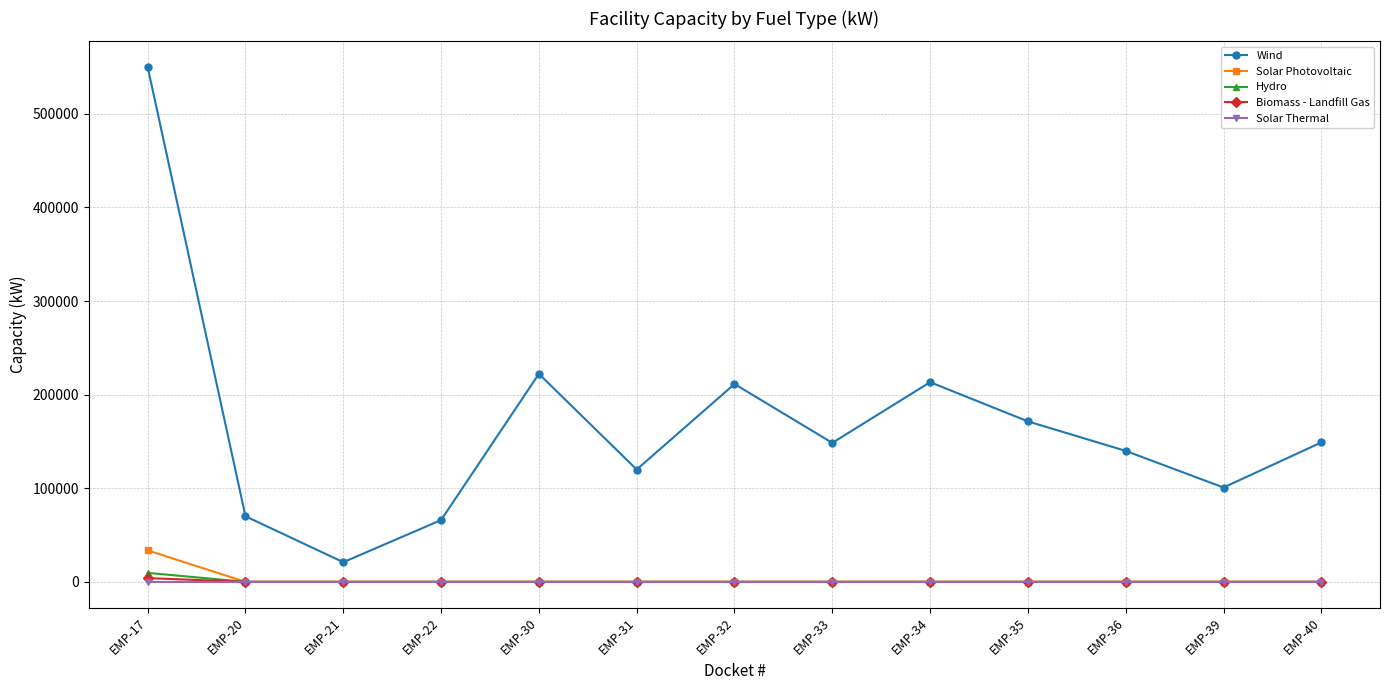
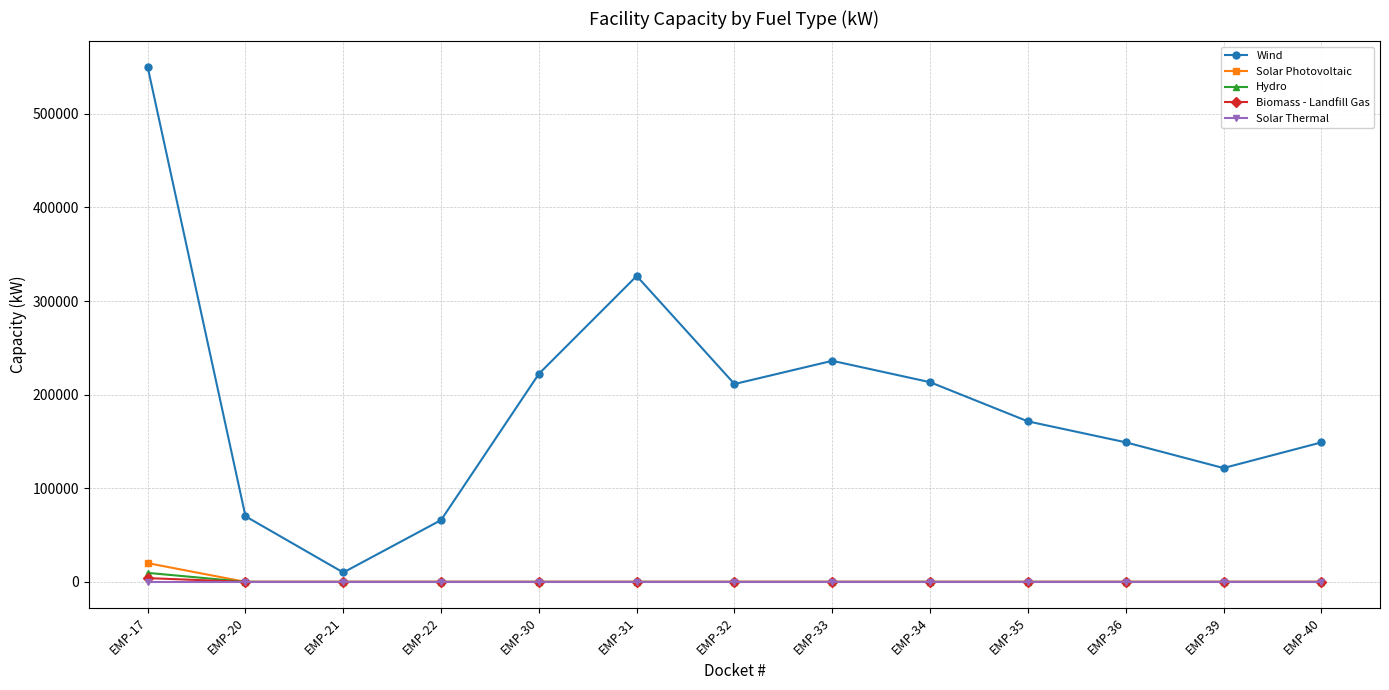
Solar Photovoltaic, EMP-17: 30000 -> 20000
Wind, EMP-21: 20000 -> 10000
Wind, EMP-31: 120000 -> 330000
Wind, EMP-33: 150000 -> 240000
Wind, EMP-36: 140000 -> 150000
Wind, EMP-39: 100000 -> 120000
